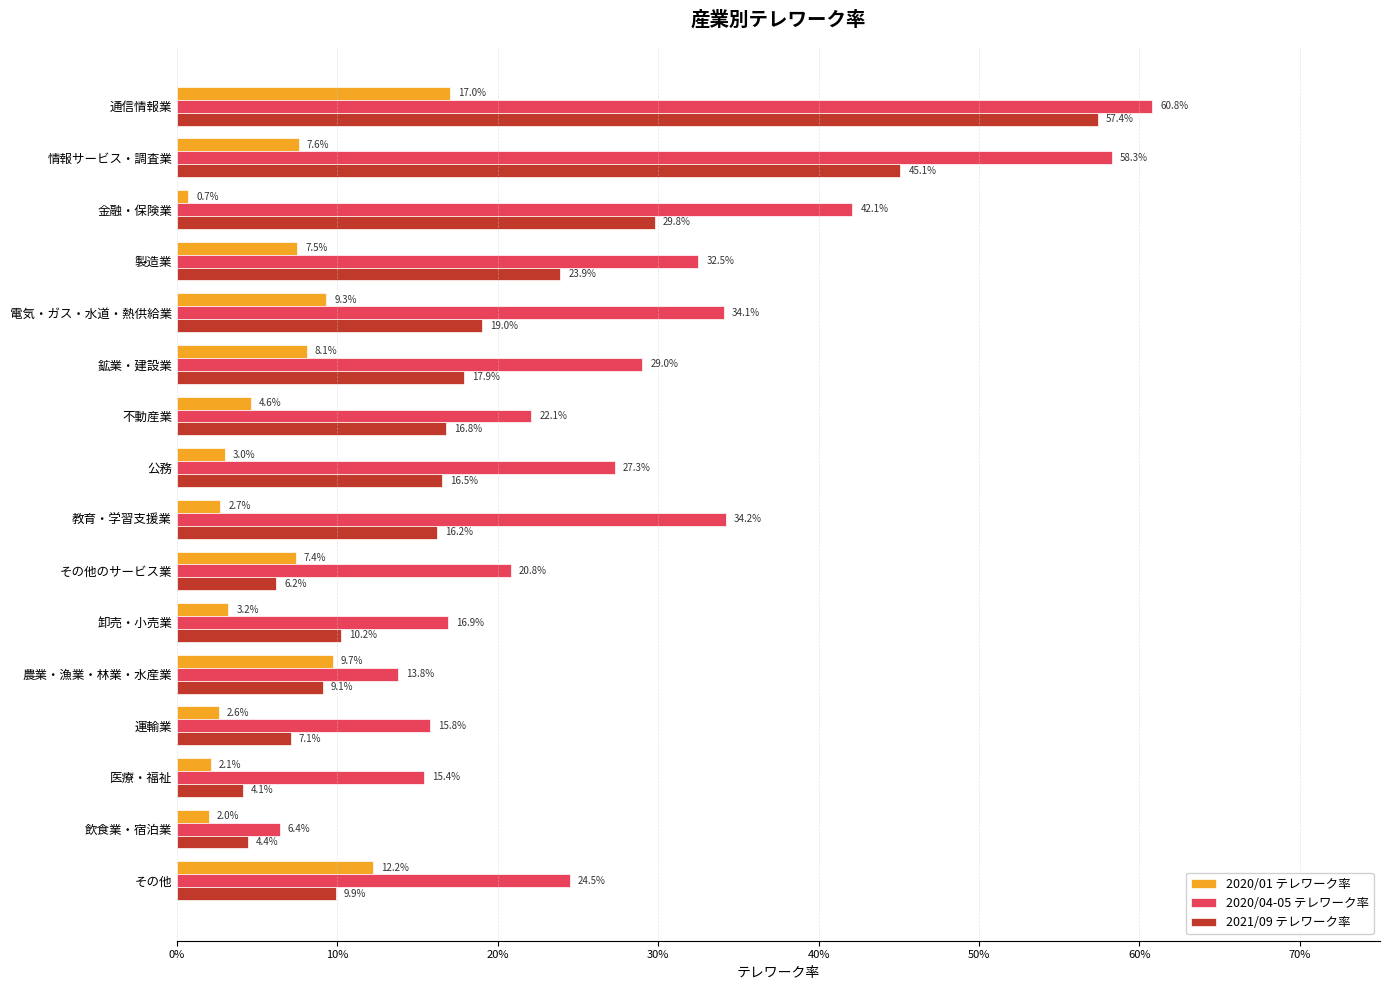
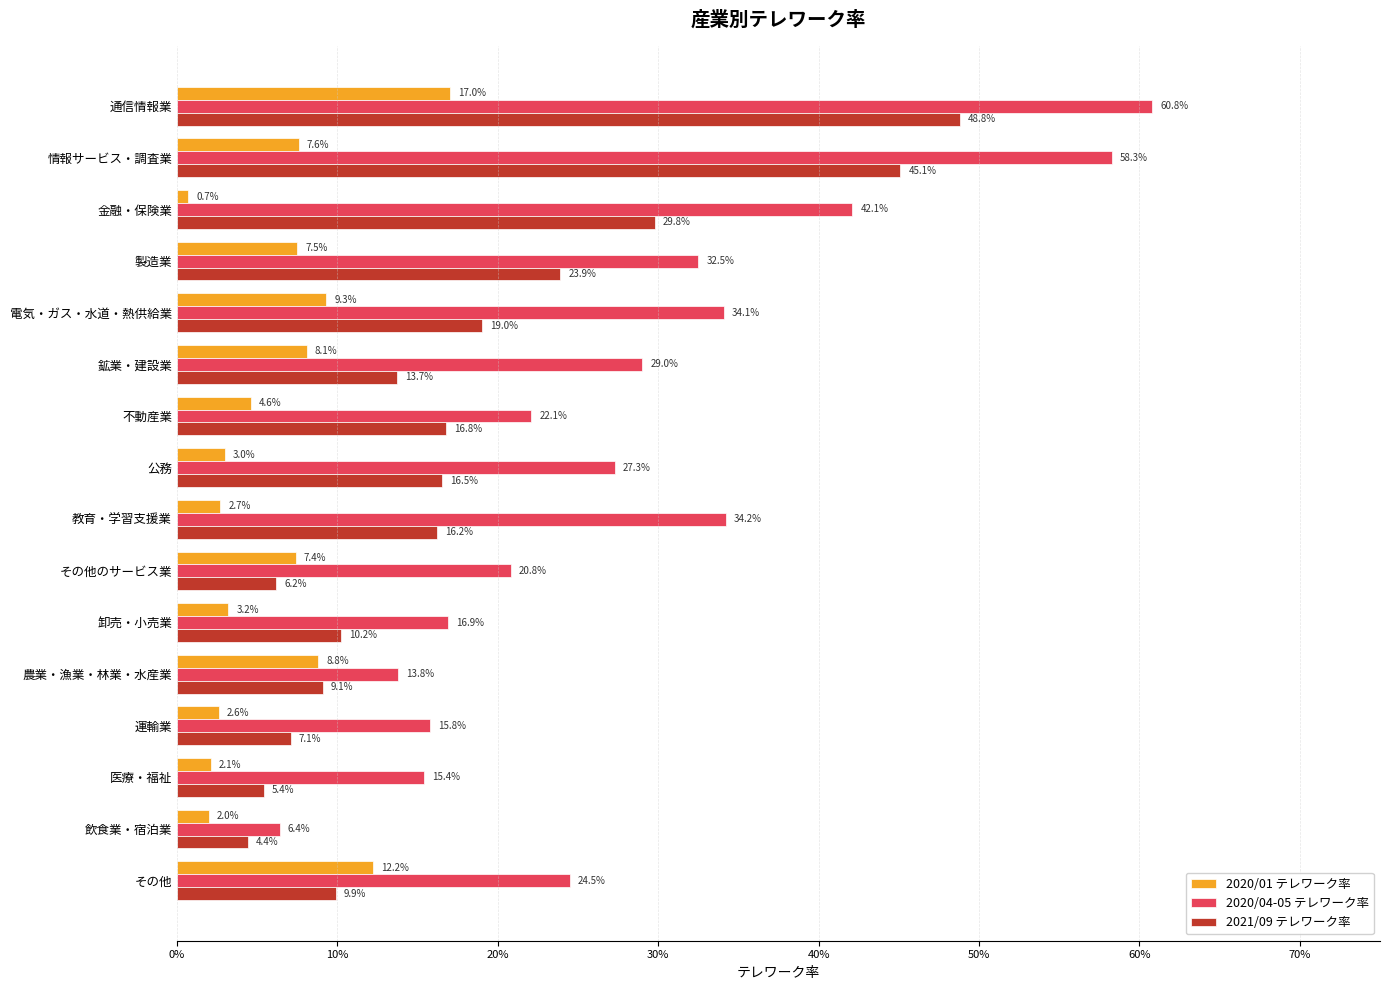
2021/09 テレワーク率, 通信情報業: 57.4% -> 48.8%
2021/09 テレワーク率, 鉱業・建設業: 17.9% -> 13.7%
2020/01 テレワーク率, 農業・漁業・林業・水産業: 9.7% -> 8.8%
2021/09 テレワーク率, 医療・福祉: 4.1% -> 5.4%
